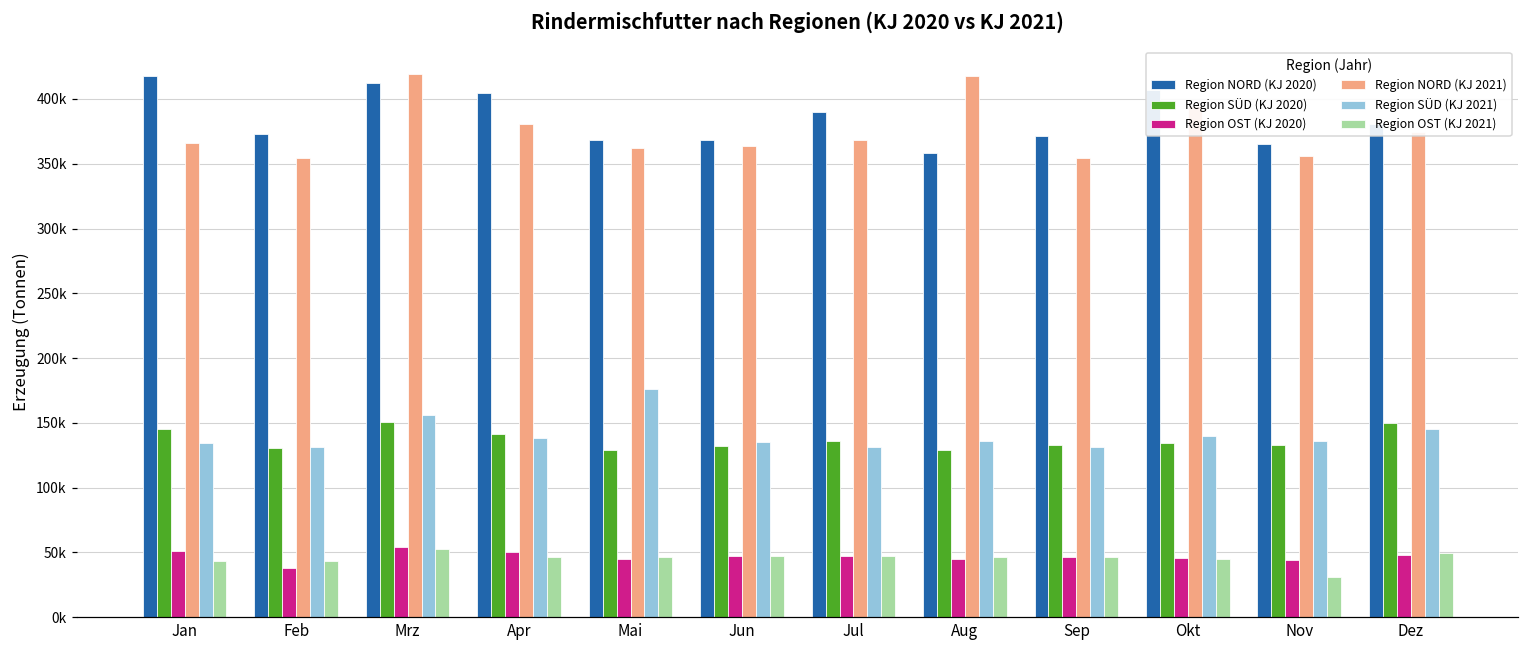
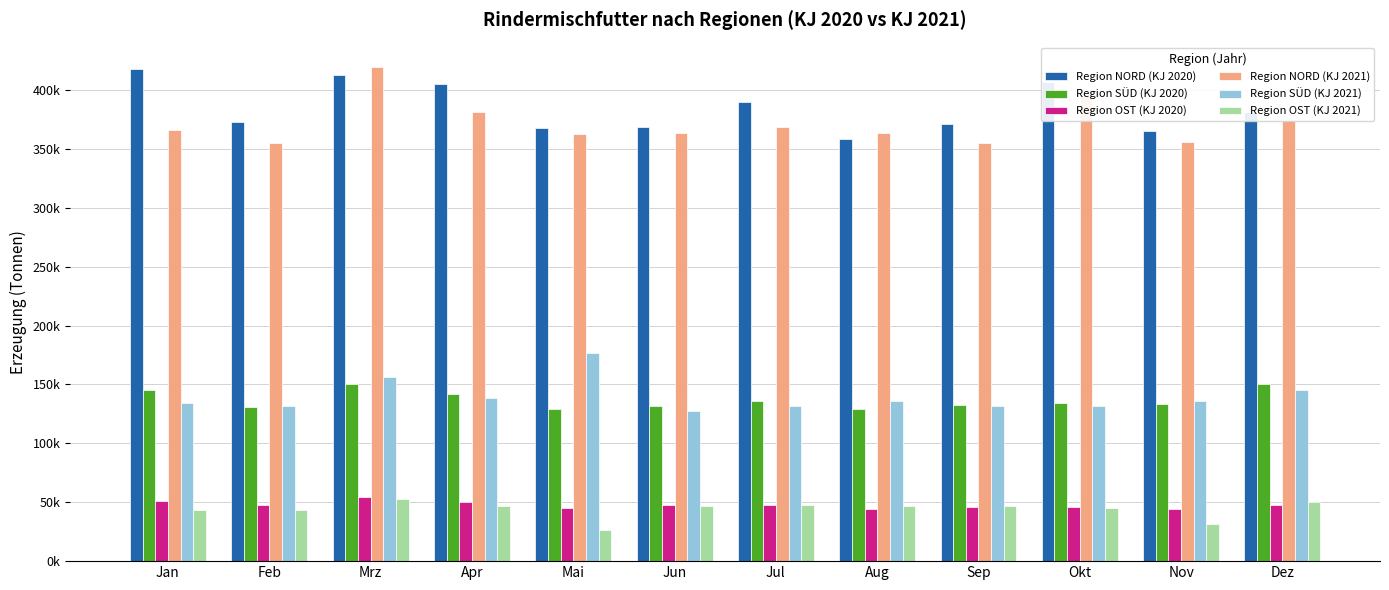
Region OST (KJ 2020), Feb: 38000 -> 47000
Region OST (KJ 2021), Mai: 47000 -> 26000
Region SÜD (KJ 2021), Jun: 136000 -> 128000
Region NORD (KJ 2021), Aug: 418000 -> 363000
Region SÜD (KJ 2021), Okt: 140000 -> 131000
